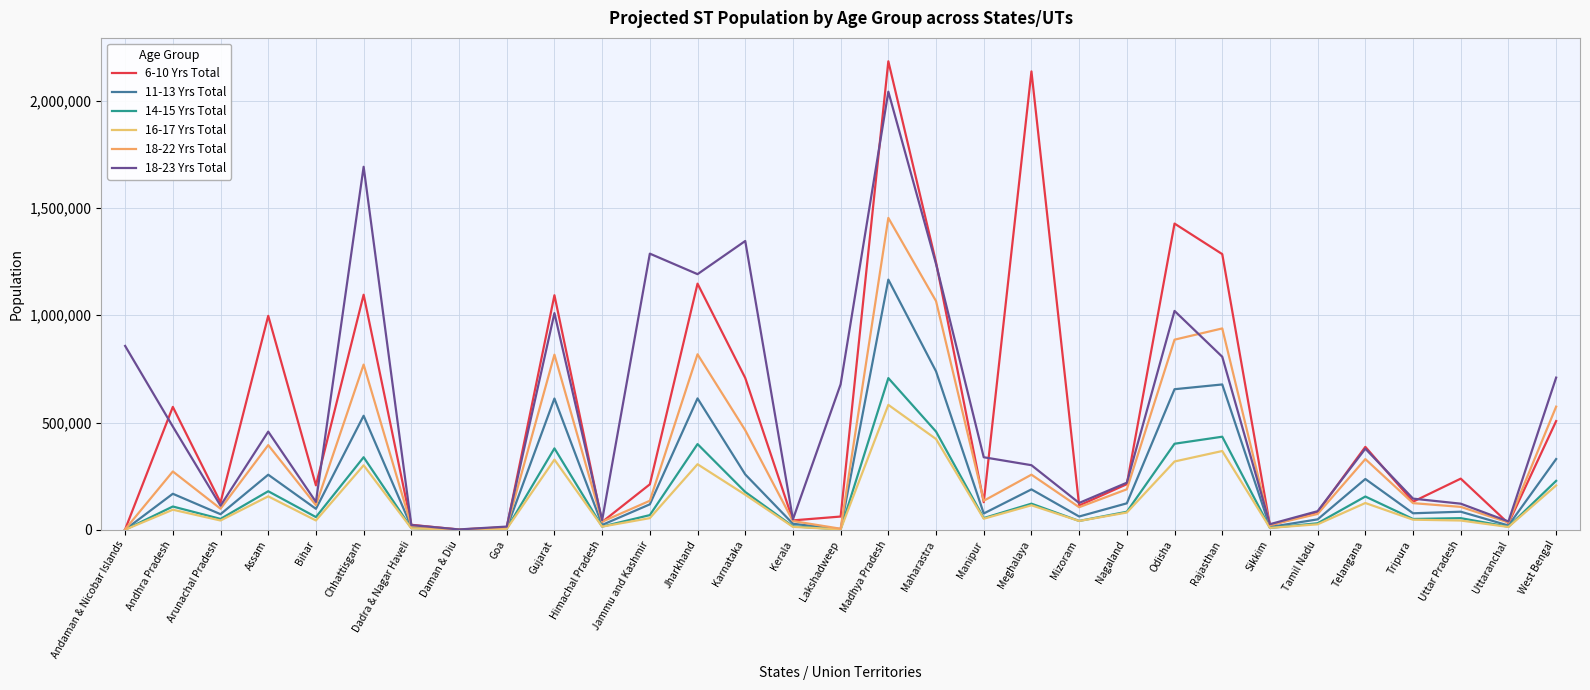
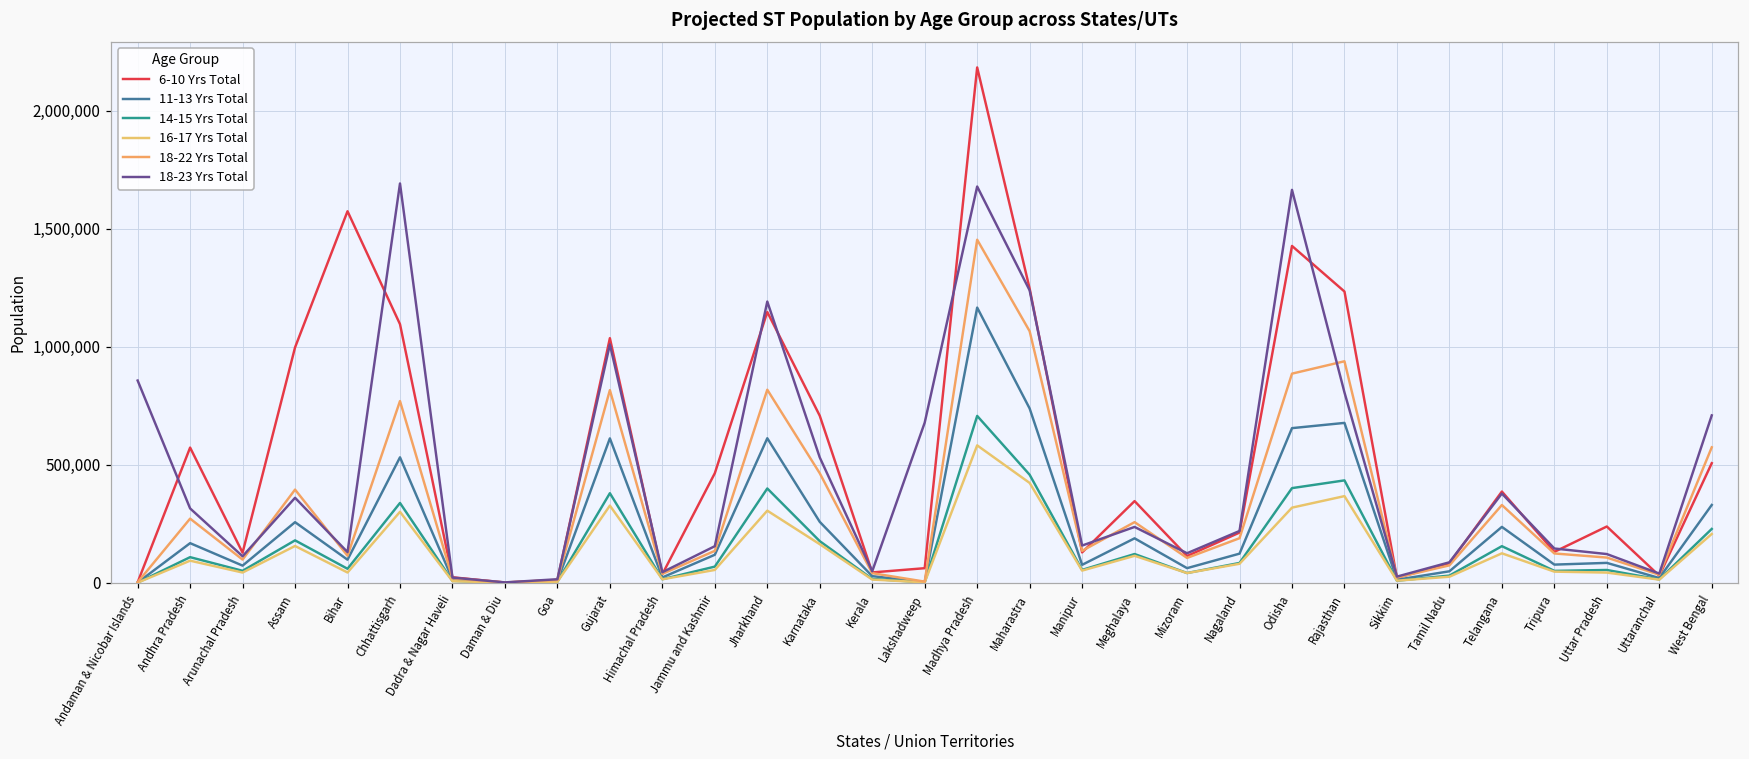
18-23 Yrs Total, Andhra Pradesh: 480,000 -> 320,000
18-23 Yrs Total, Assam: 460,000 -> 360,000
6-10 Yrs Total, Bihar: 210,000 -> 1,570,000
6-10 Yrs Total, Gujarat: 1,090,000 -> 1,040,000
6-10 Yrs Total, Jammu and Kashmir: 210,000 -> 460,000
18-23 Yrs Total, Jammu and Kashmir: 1,290,000 -> 160,000
18-23 Yrs Total, Karnataka: 1,350,000 -> 530,000
18-23 Yrs Total, Madhya Pradesh: 2,040,000 -> 1,680,000
18-23 Yrs Total, Manipur: 340,000 -> 160,000
6-10 Yrs Total, Meghalaya: 2,140,000 -> 350,000
18-23 Yrs Total, Meghalaya: 300,000 -> 240,000
18-23 Yrs Total, Odisha: 1,020,000 -> 1,660,000
6-10 Yrs Total, Rajasthan: 1,280,000 -> 1,230,000
